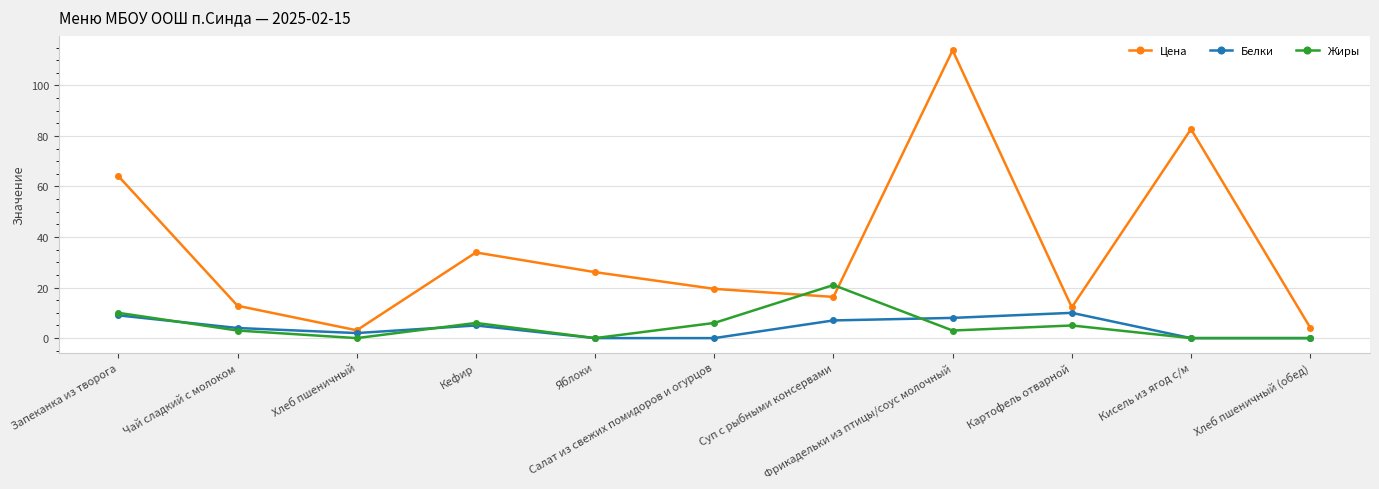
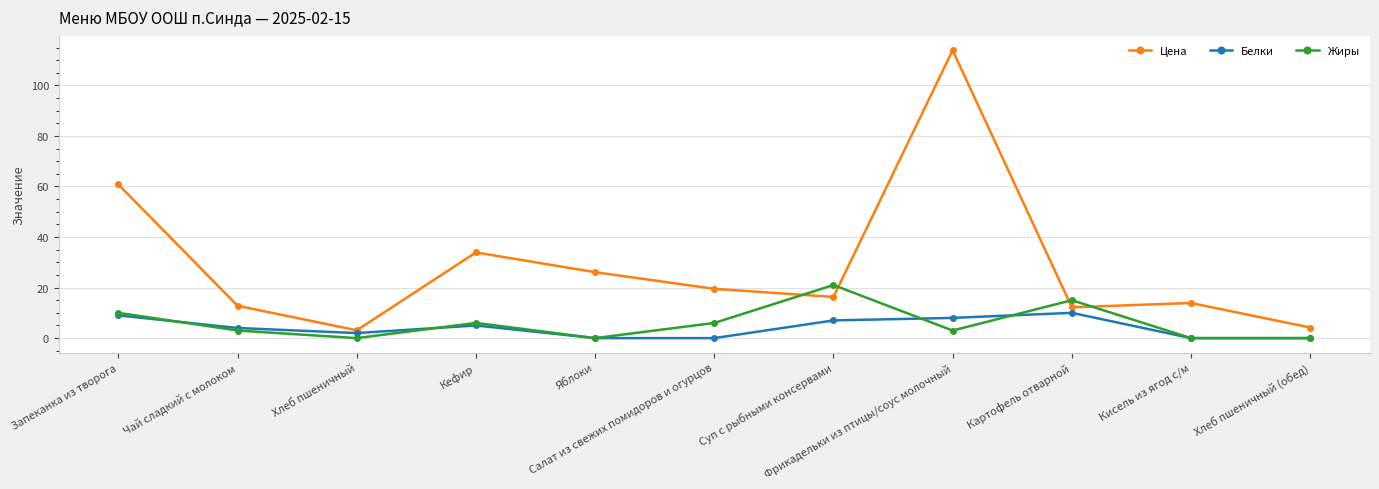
Цена, Запеканка из творога: 64 -> 61
Жиры, Картофель отварной: 5 -> 15
Цена, Кисель из ягод с/м: 83 -> 14
